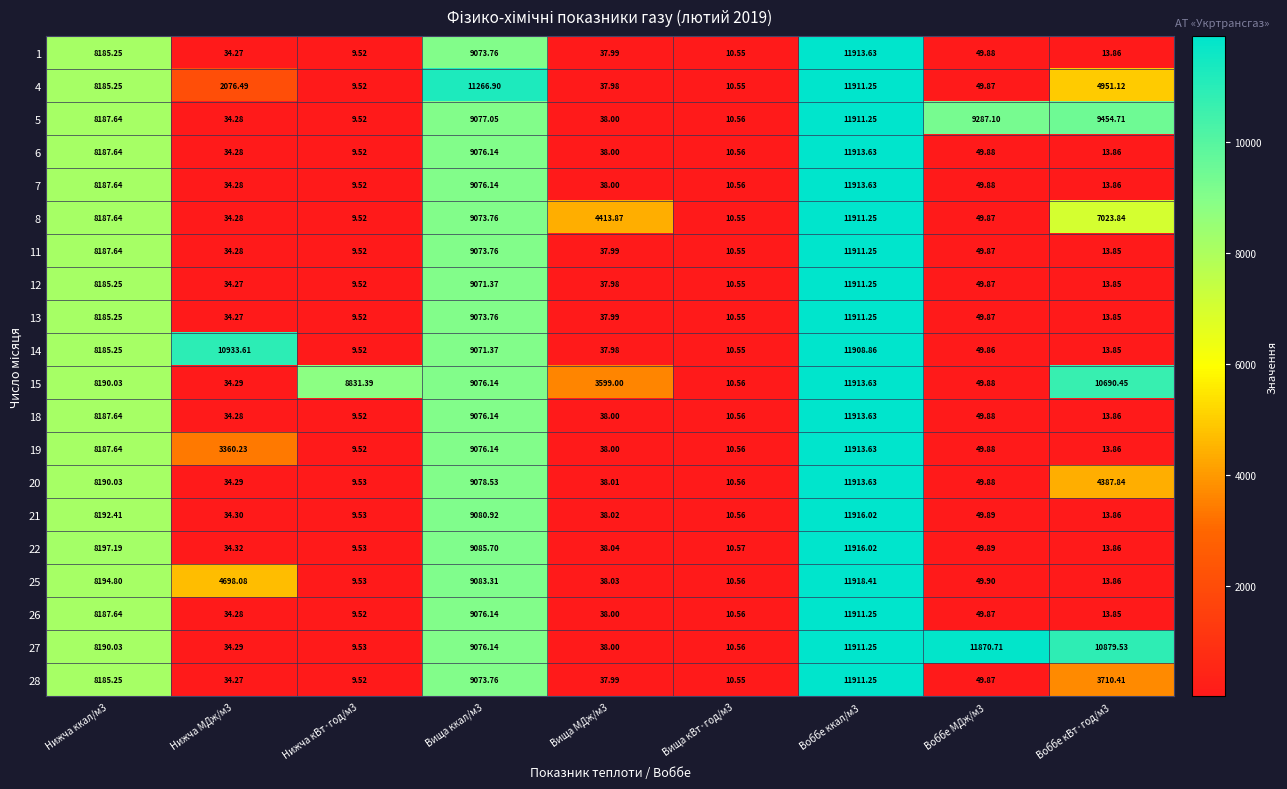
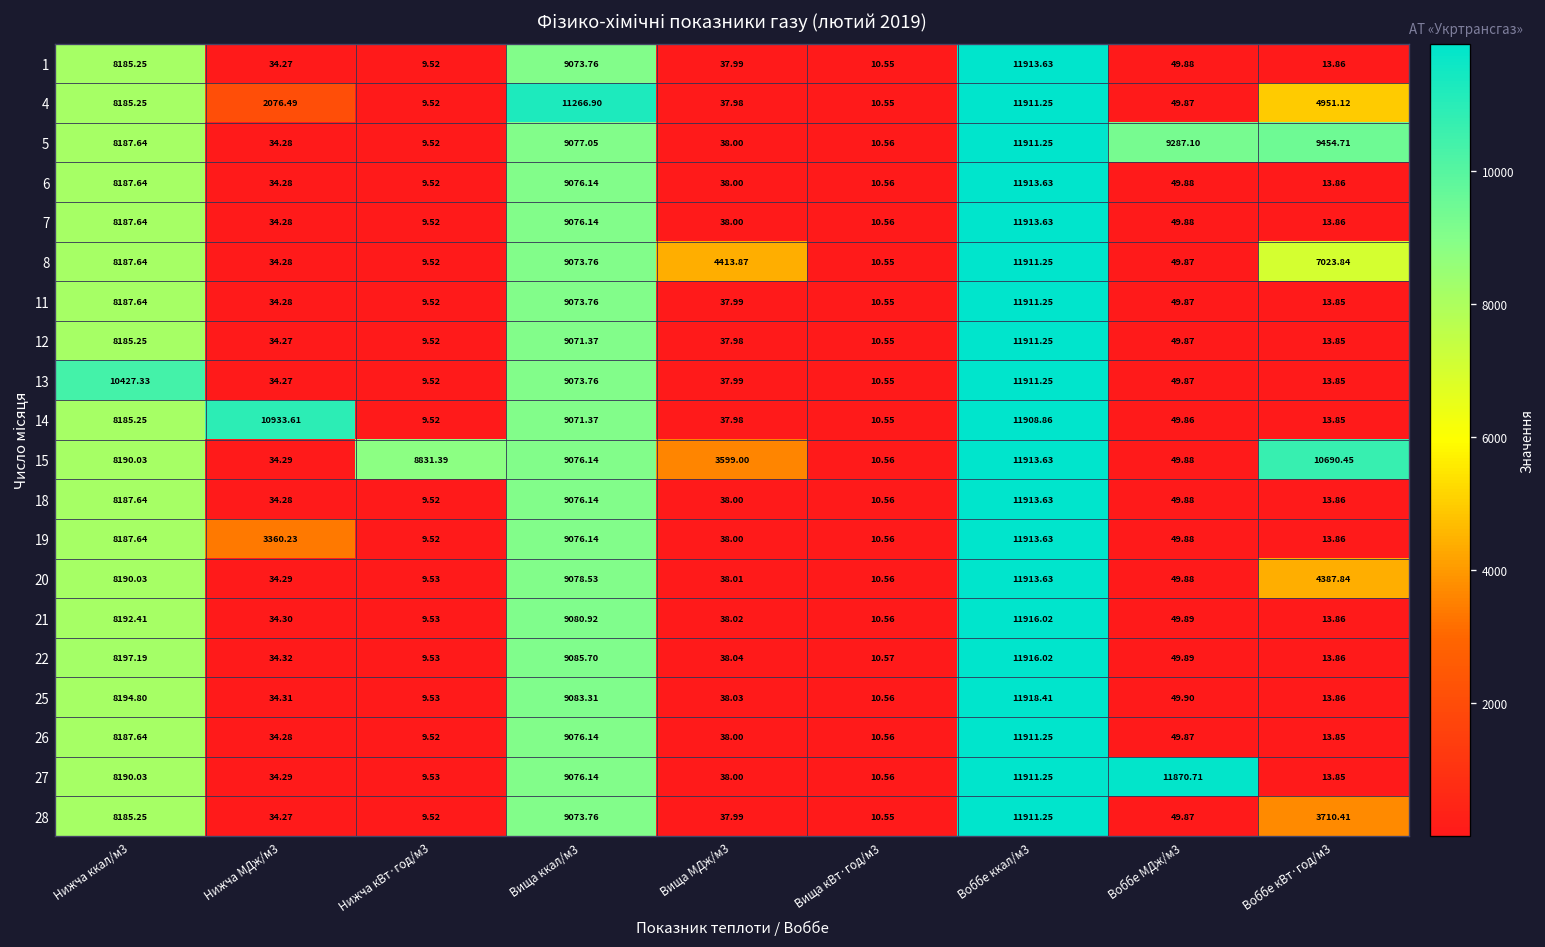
13, Нижча ккал/м3: 8185.25 -> 10427.33
25, Нижча МДж/м3: 4698.08 -> 34.31
27, Воббе кВт·год/м3: 10879.53 -> 13.85
